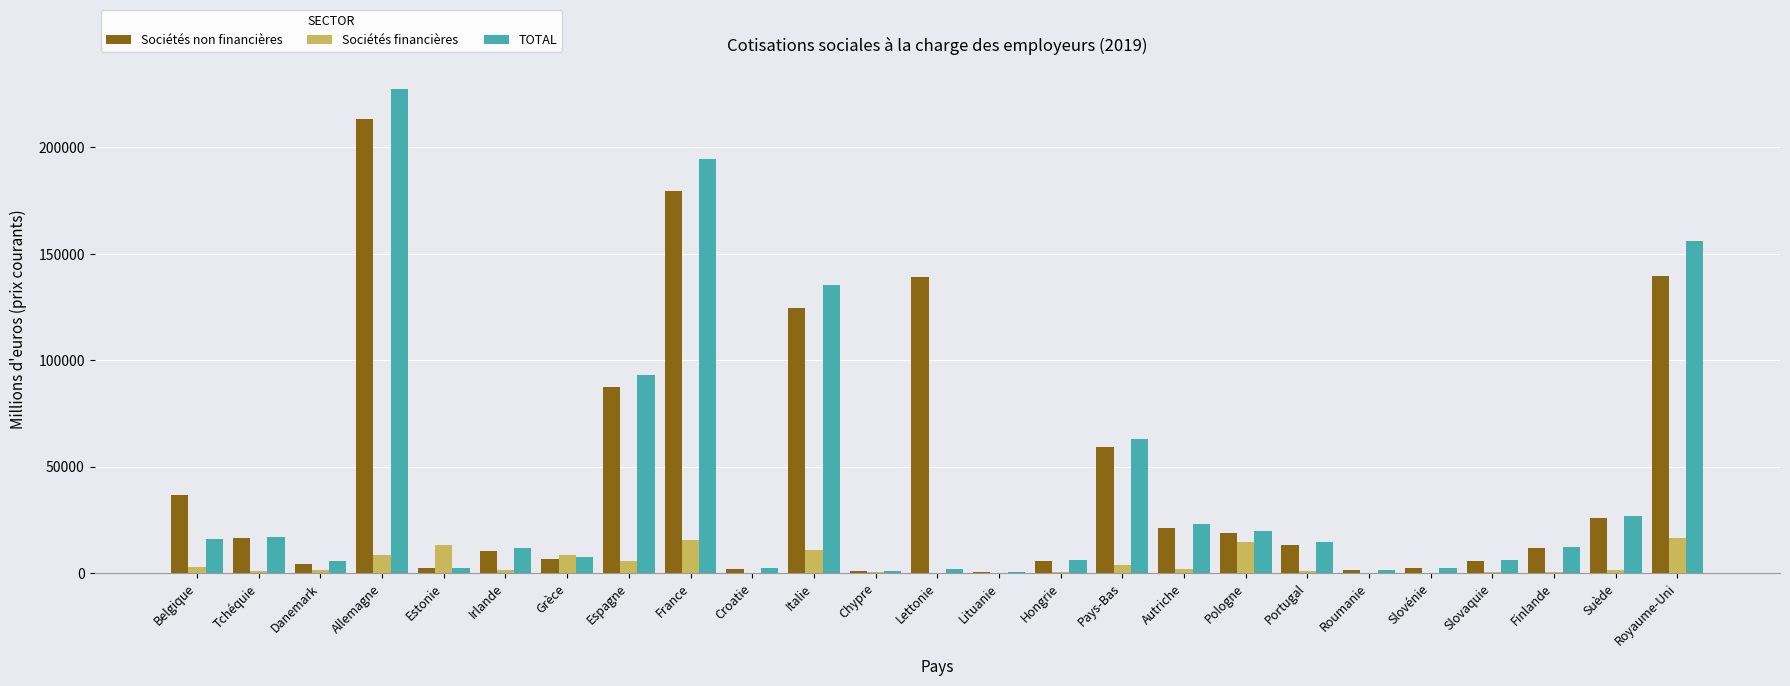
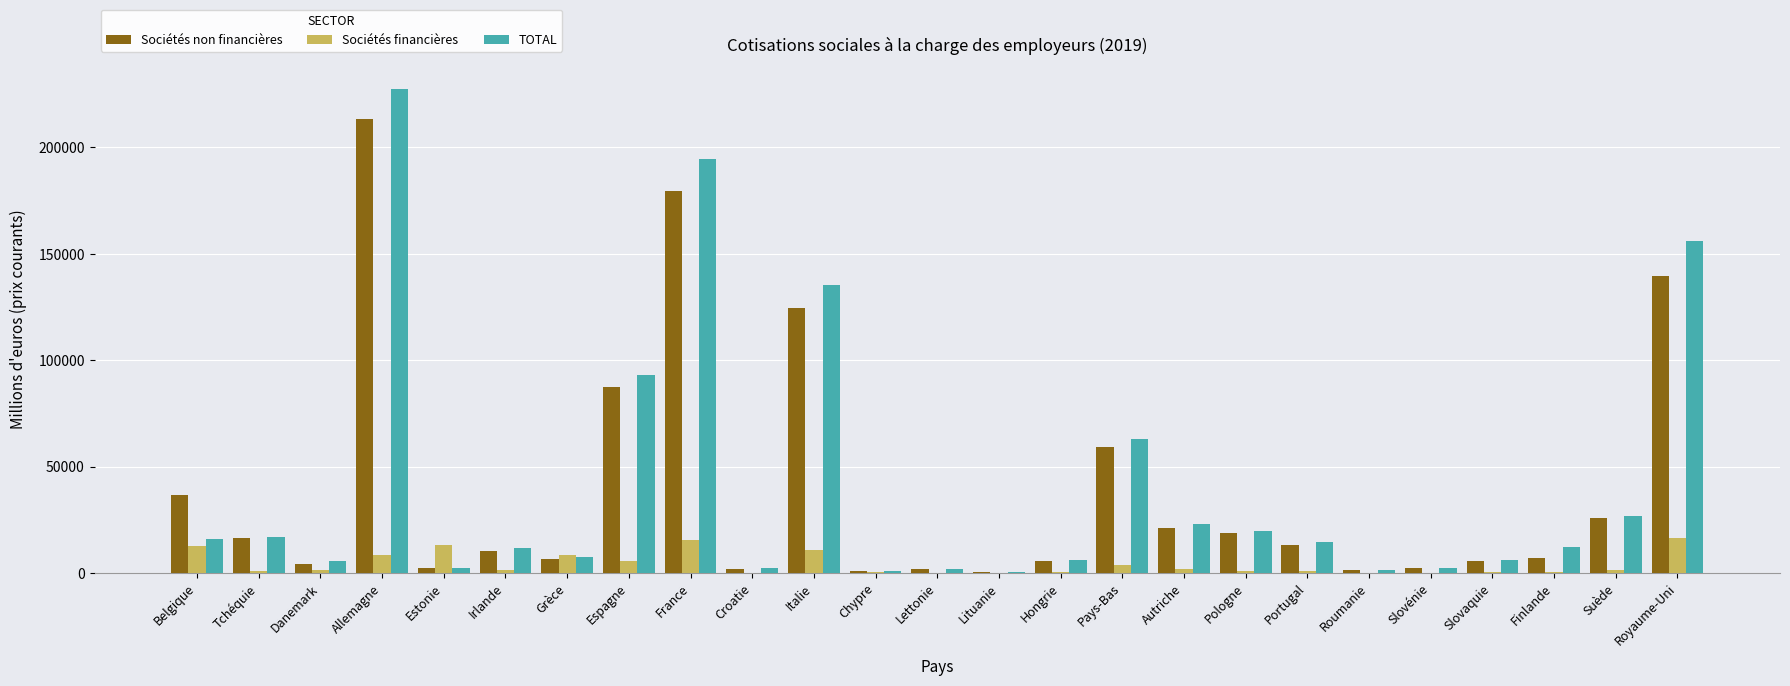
Sociétés financières, Belgique: 3000 -> 13000
Sociétés non financières, Lettonie: 139000 -> 2000
Sociétés financières, Pologne: 15000 -> 1000
Sociétés non financières, Finlande: 12000 -> 7000
